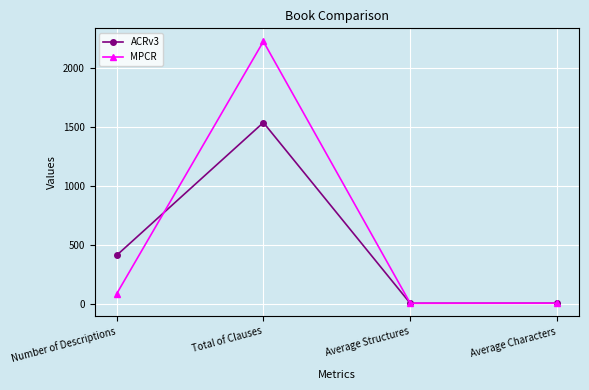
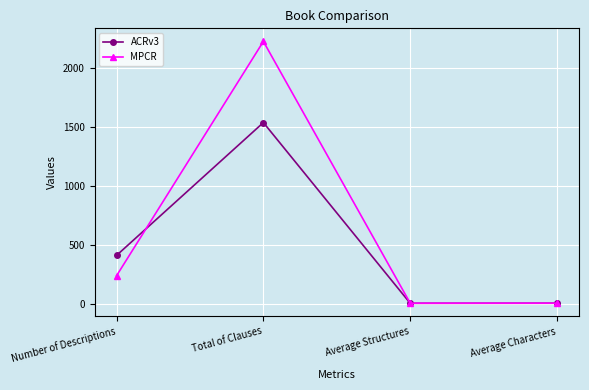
MPCR, Number of Descriptions: 80 -> 240
